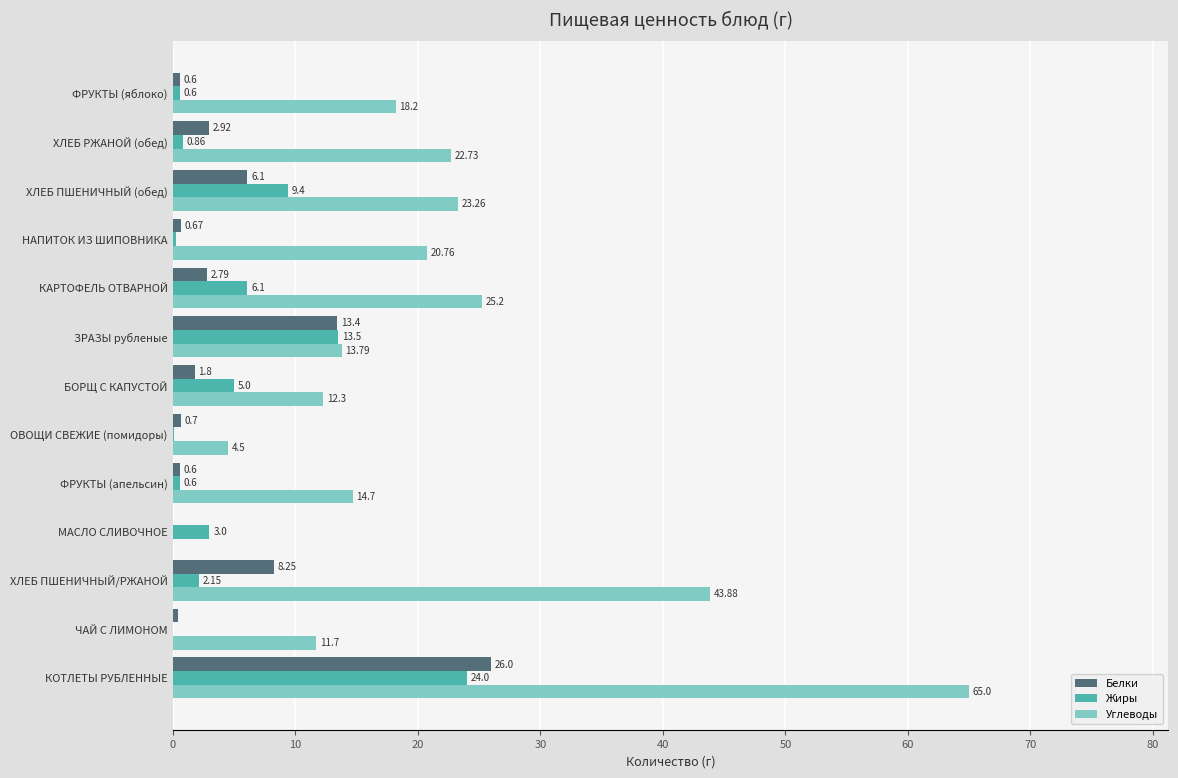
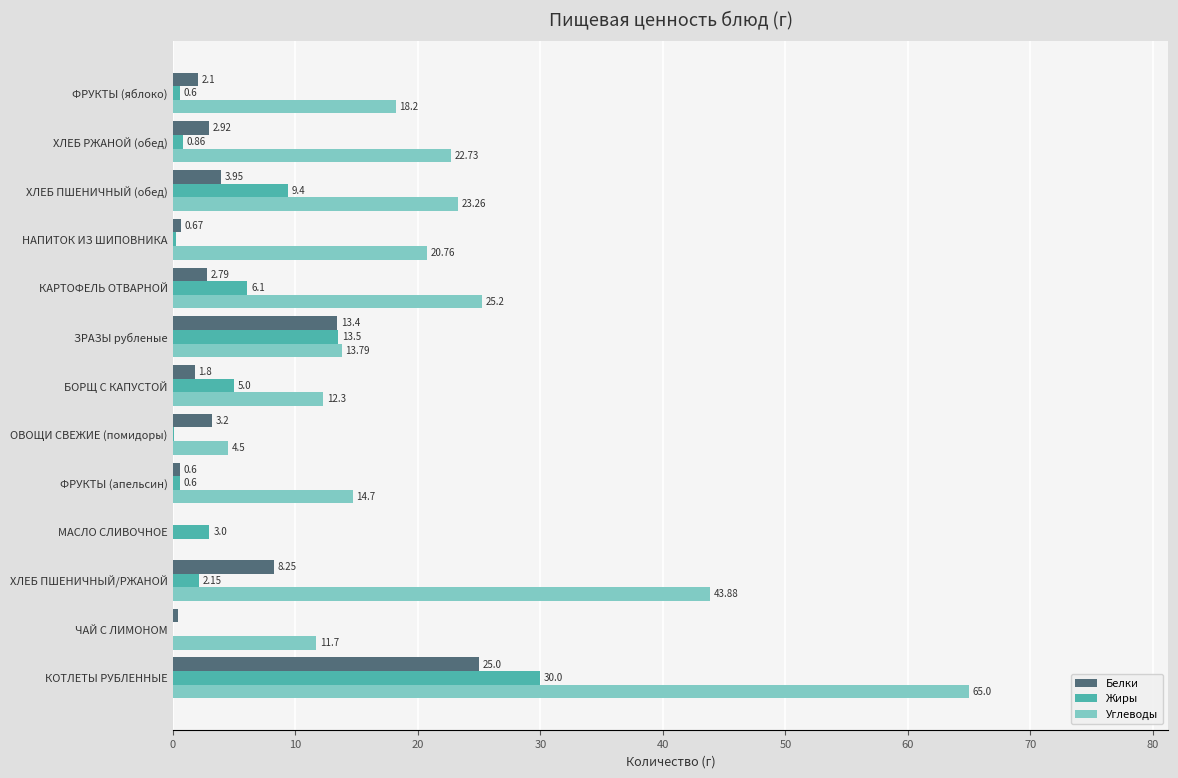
Белки, ФРУКТЫ (яблоко): 0.6 -> 2.1
Белки, ХЛЕБ ПШЕНИЧНЫЙ (обед): 6.1 -> 3.95
Белки, ОВОЩИ СВЕЖИЕ (помидоры): 0.7 -> 3.2
Белки, КОТЛЕТЫ РУБЛЕННЫЕ: 26.0 -> 25.0
Жиры, КОТЛЕТЫ РУБЛЕННЫЕ: 24.0 -> 30.0
